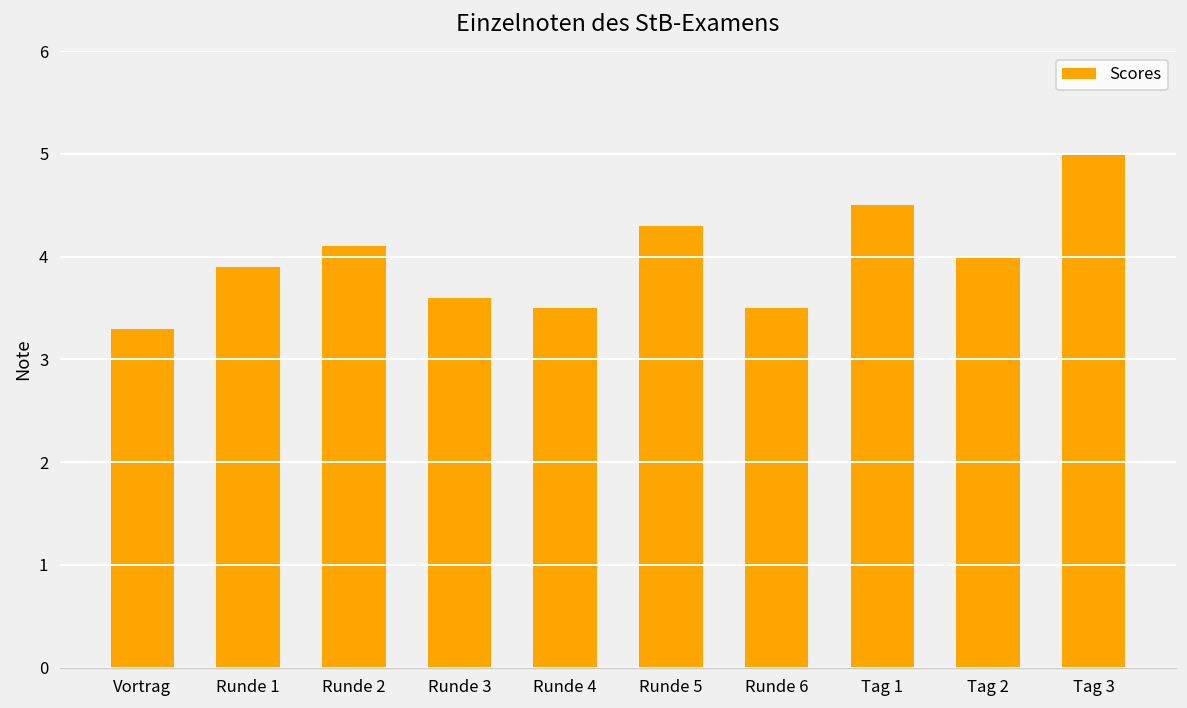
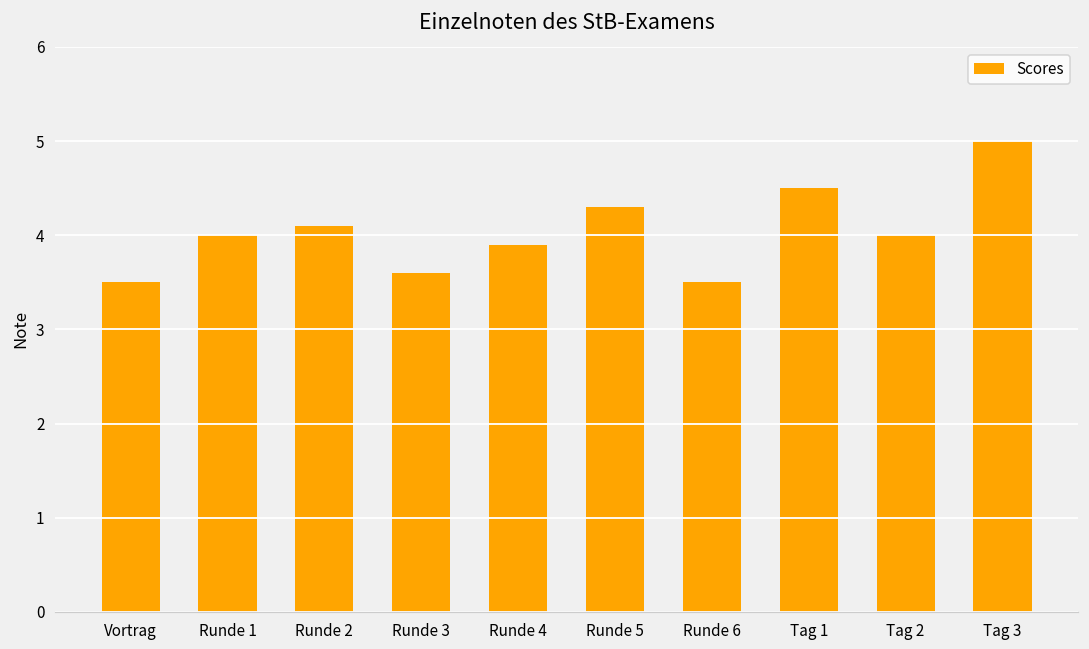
Vortrag: 3.3 -> 3.5
Runde 1: 3.9 -> 4.0
Runde 4: 3.5 -> 3.9
